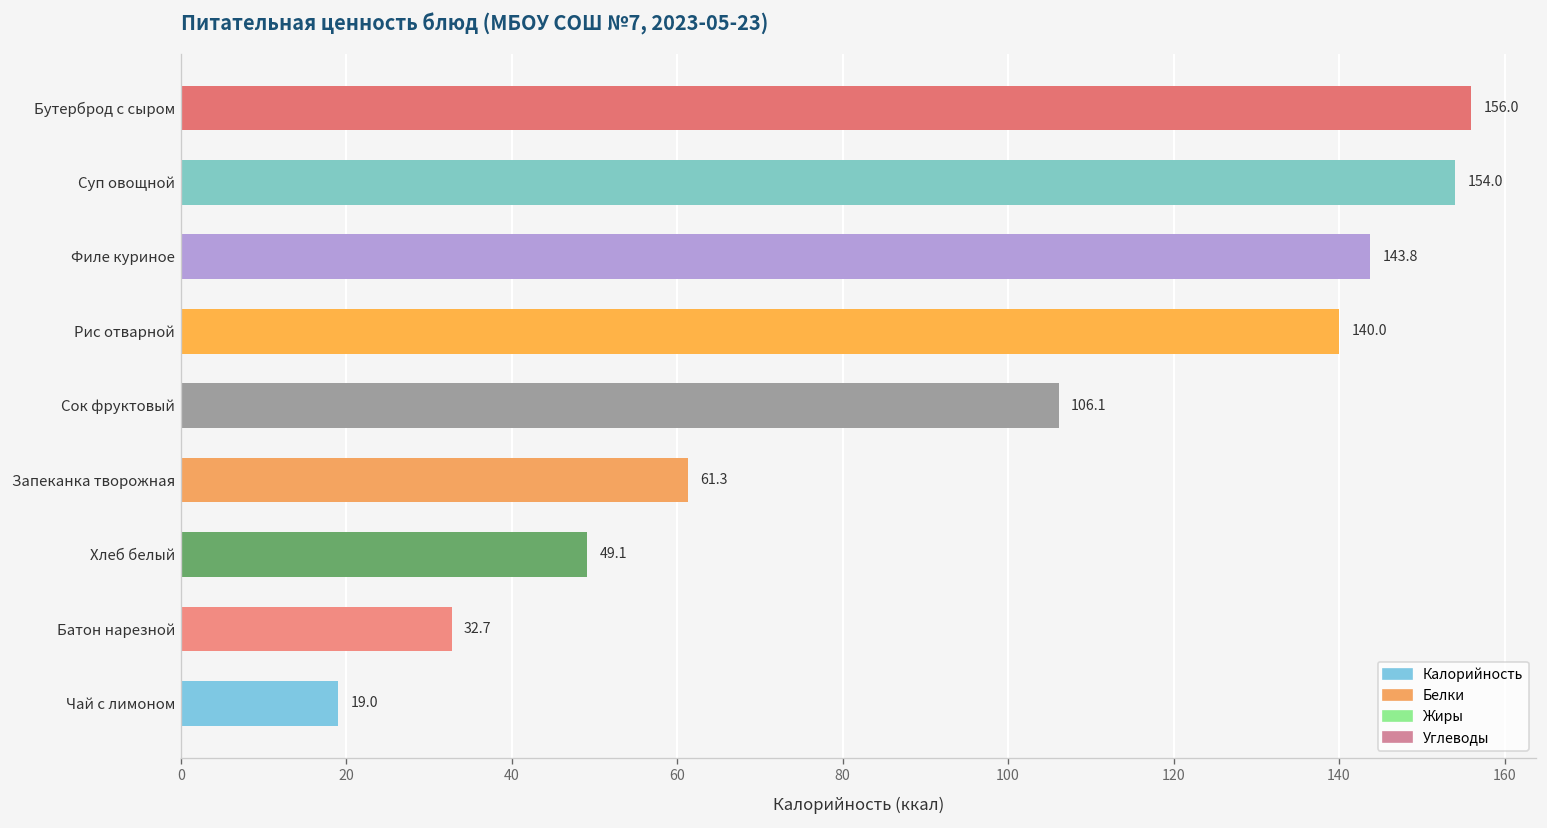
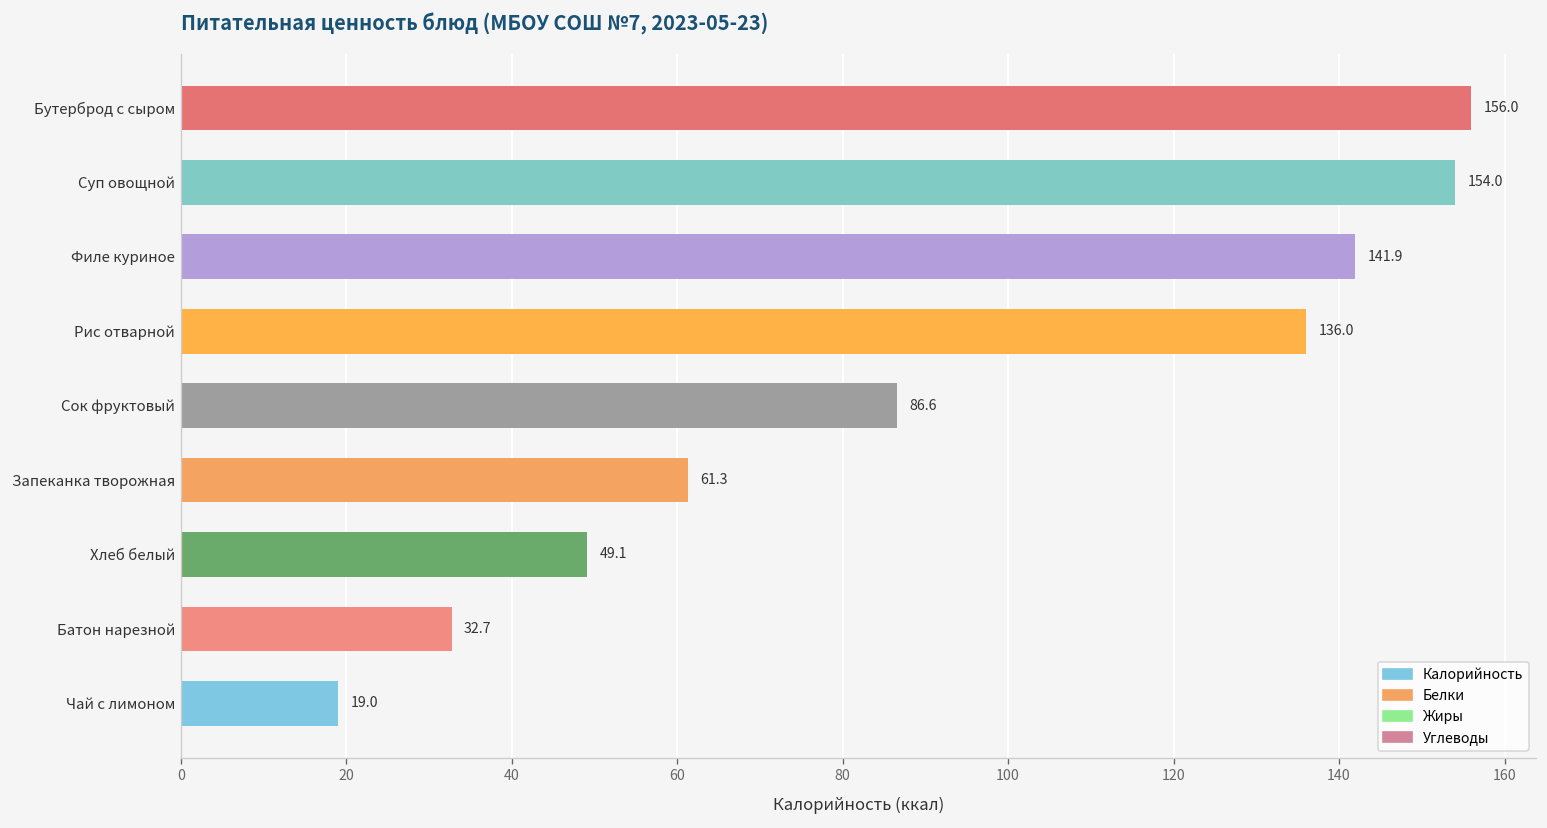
Филе куриное: 143.8 -> 141.9
Рис отварной: 140.0 -> 136.0
Сок фруктовый: 106.1 -> 86.6
